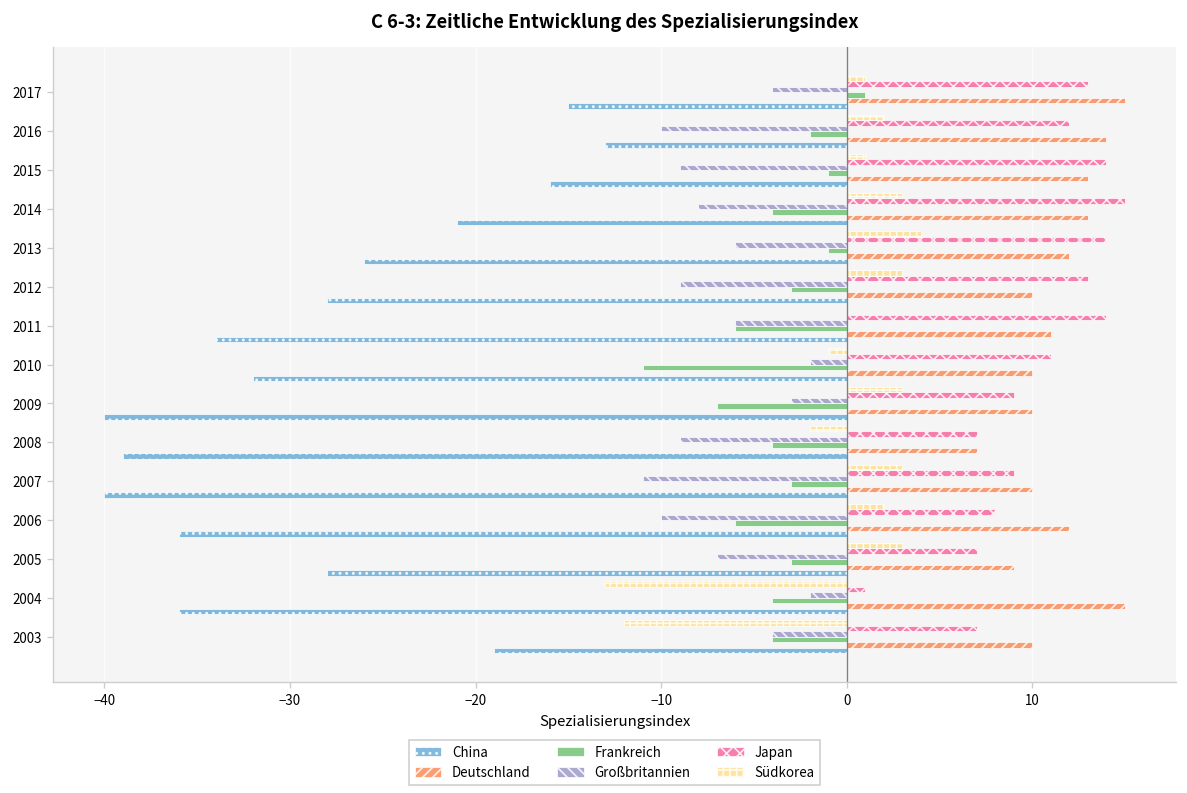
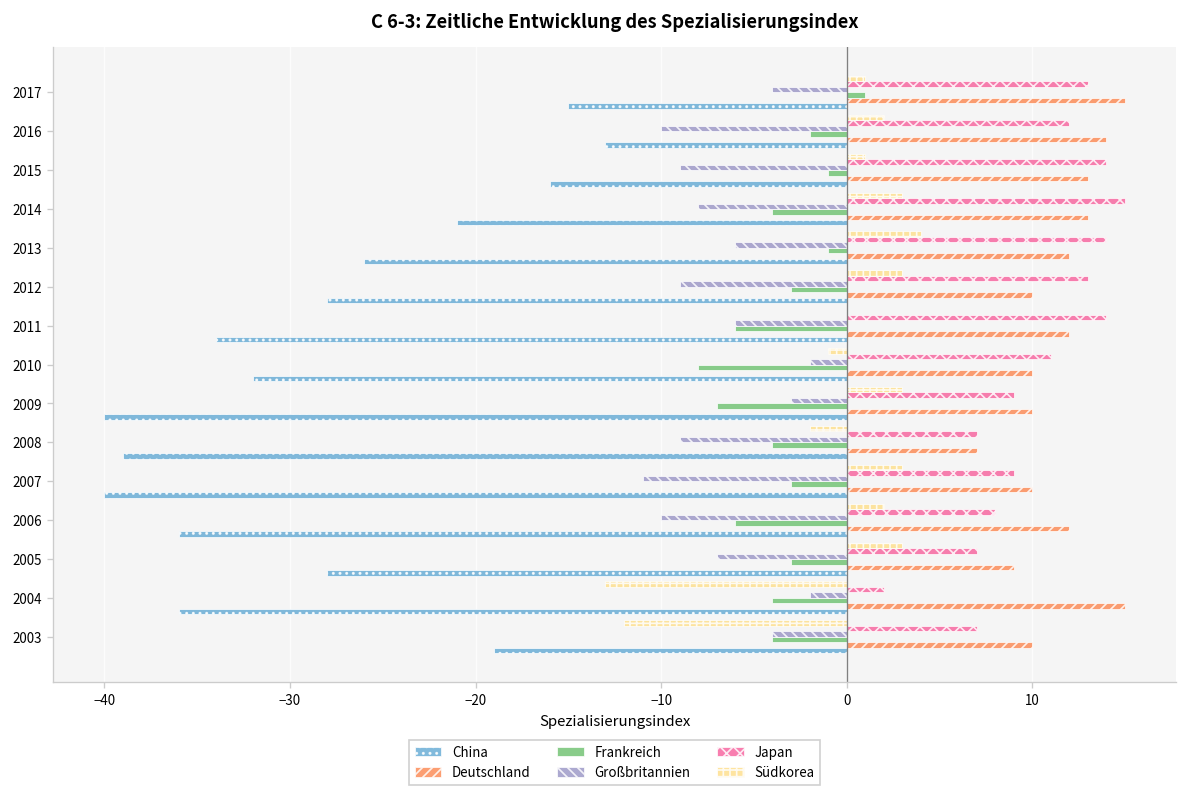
Deutschland, 2011: 11 -> 12
Frankreich, 2010: -11 -> -8
Japan, 2004: 1 -> 2
